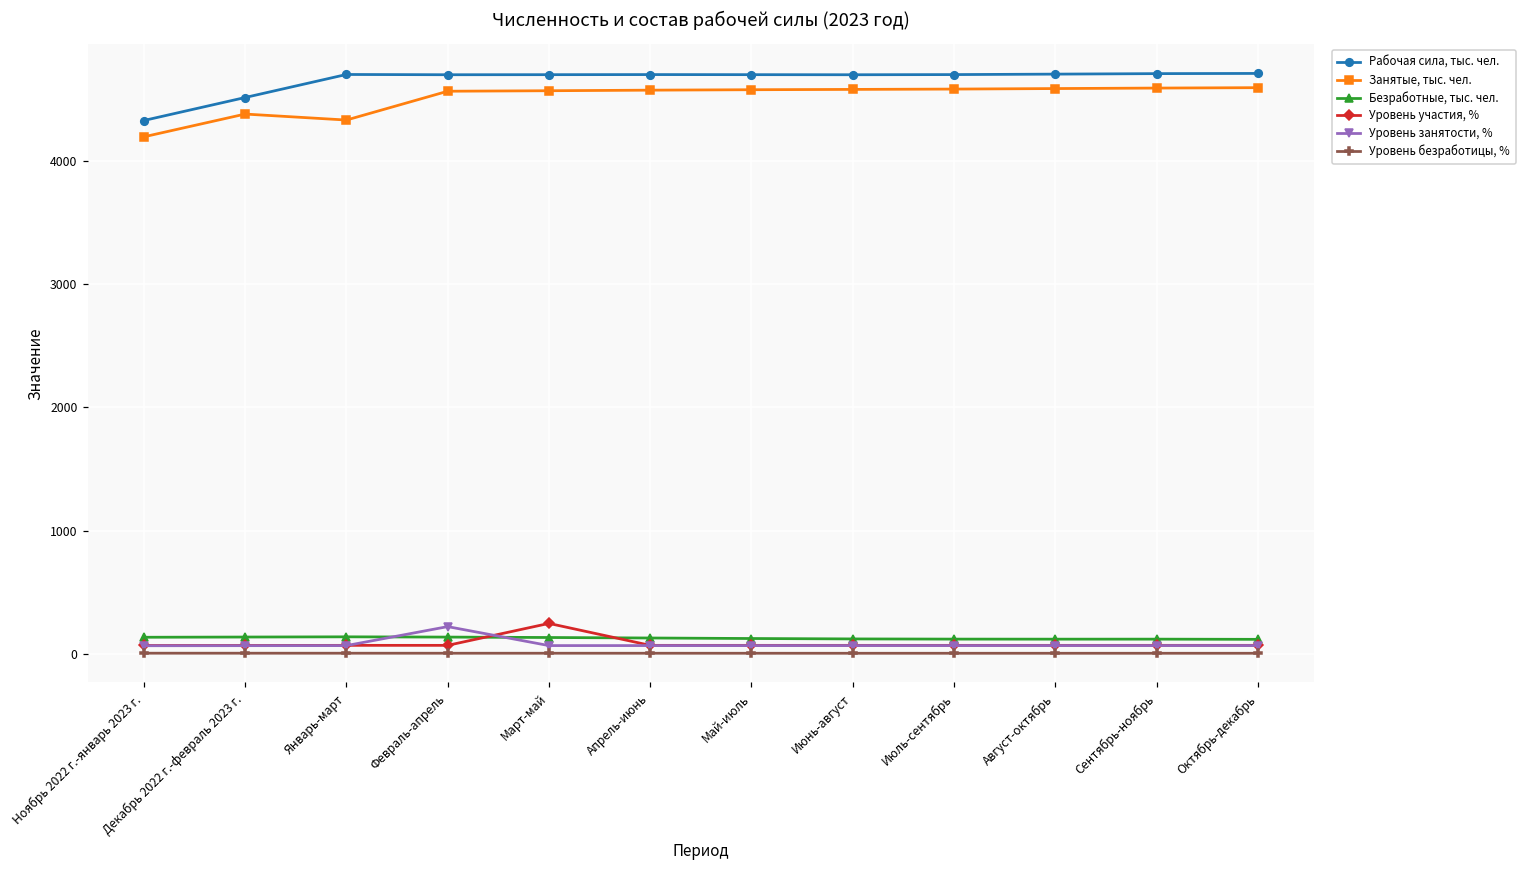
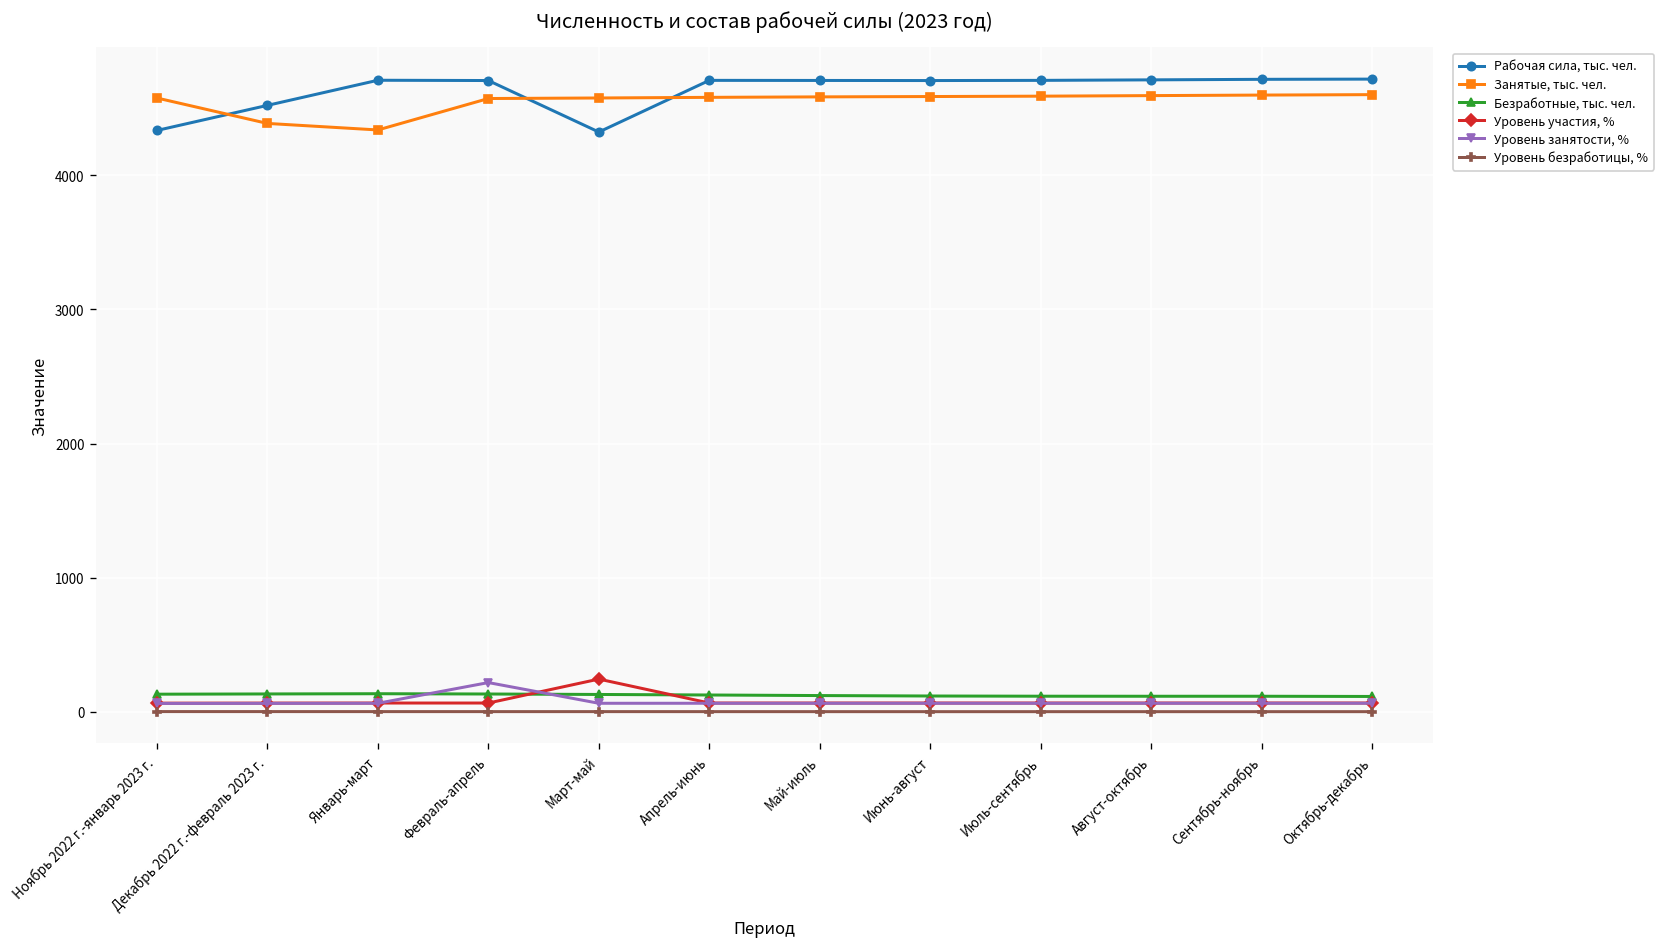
Занятые, тыс. чел., Ноябрь 2022 г.-январь 2023 г.: 4200 -> 4570
Рабочая сила, тыс. чел., Март-май: 4700 -> 4320
